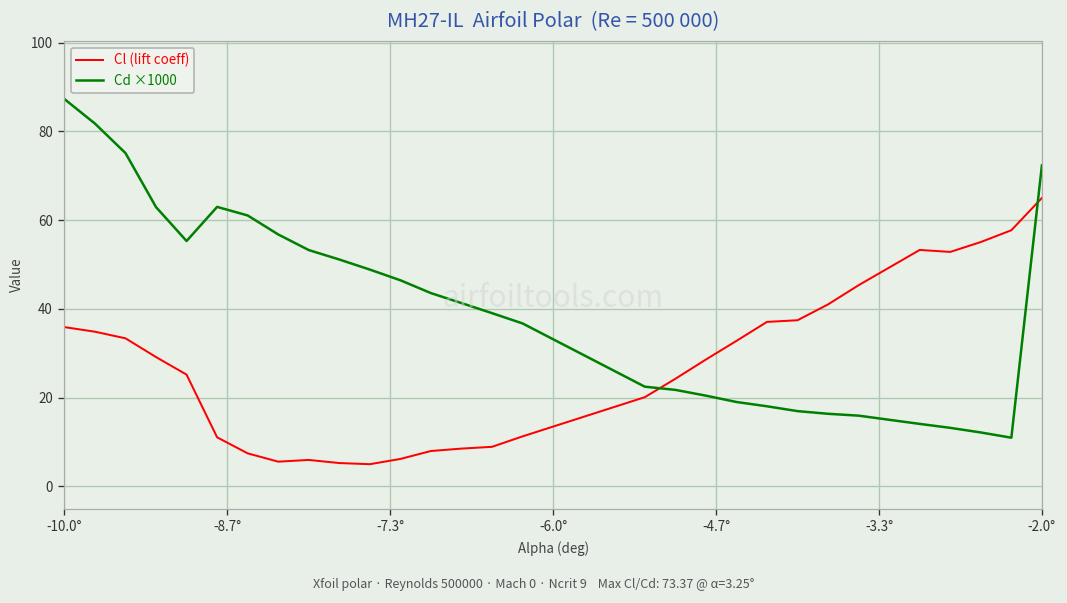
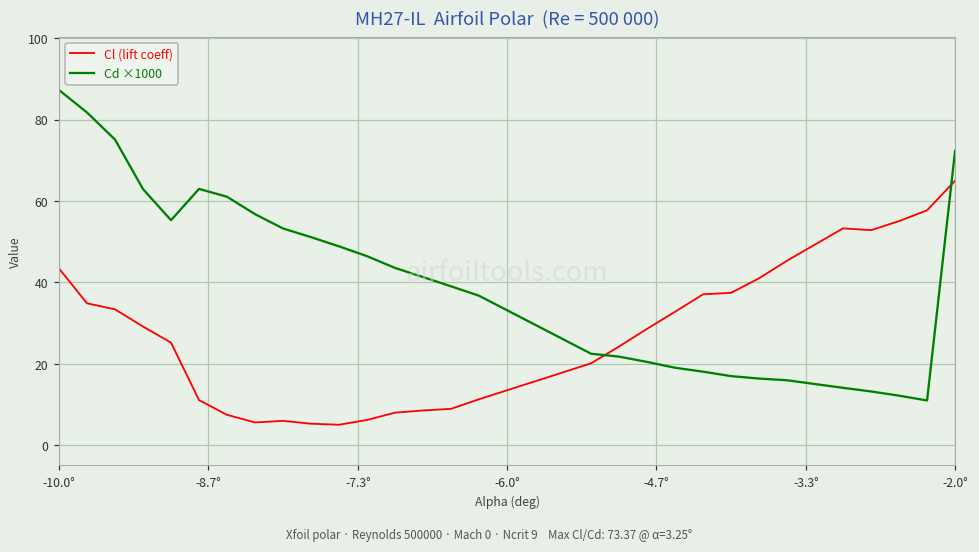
Cl (lift coeff), -10.0°: 36 -> 43
